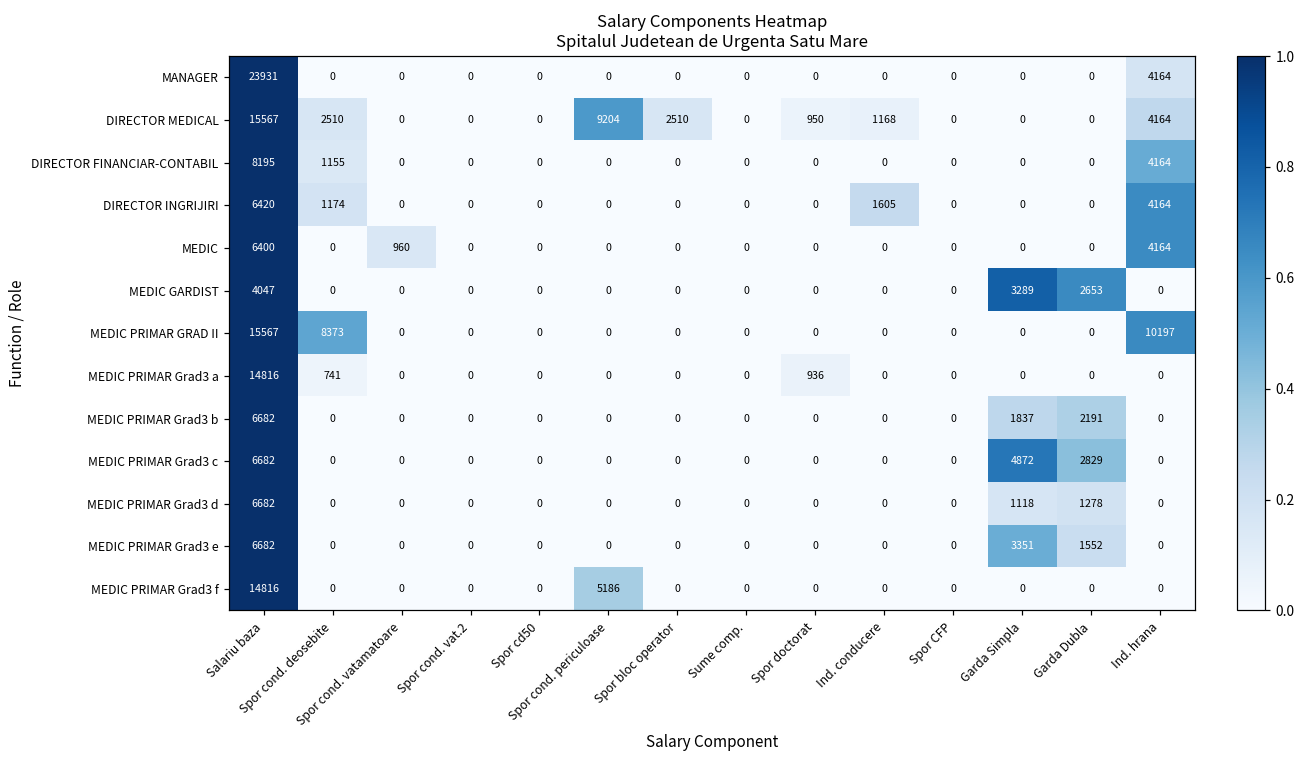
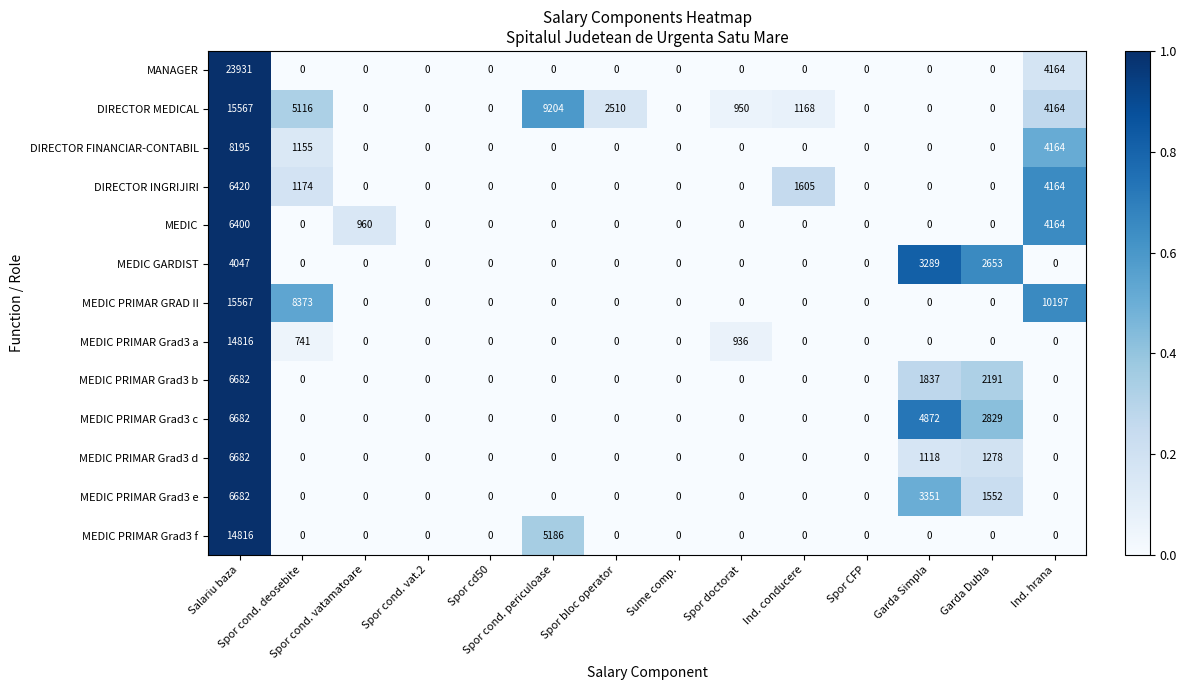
DIRECTOR MEDICAL, Spor cond. deosebite: 2510 -> 5116
